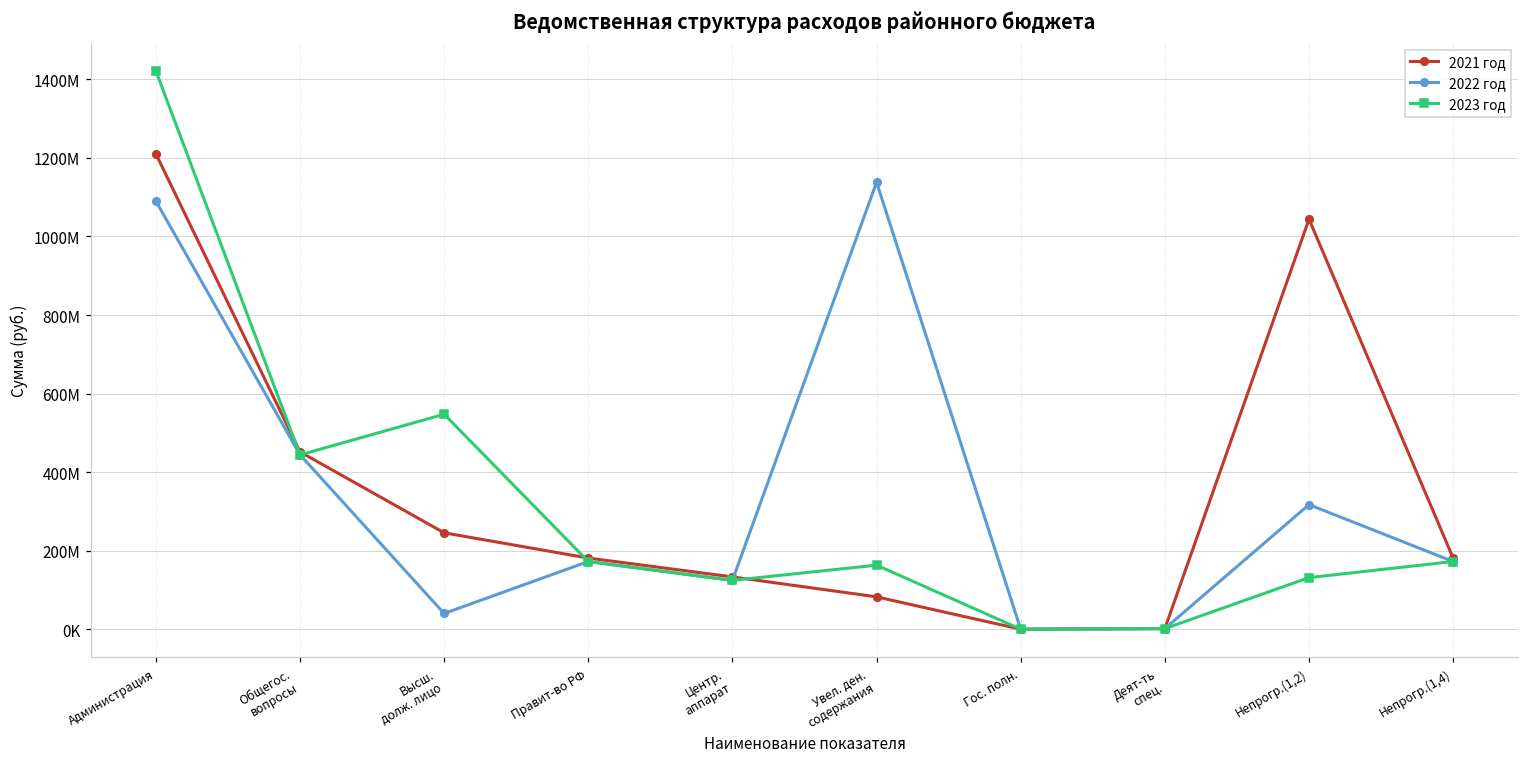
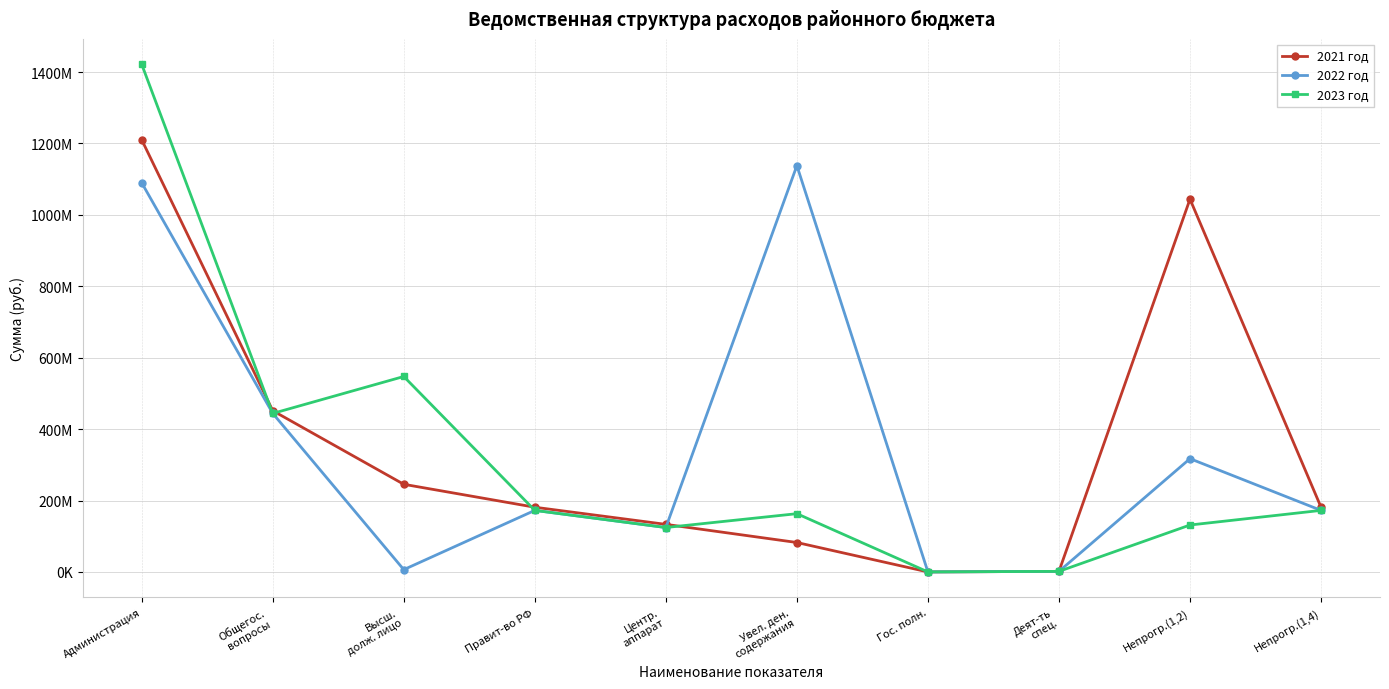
2022 год, Высш. долж. лицо: 40000000 -> 10000000
